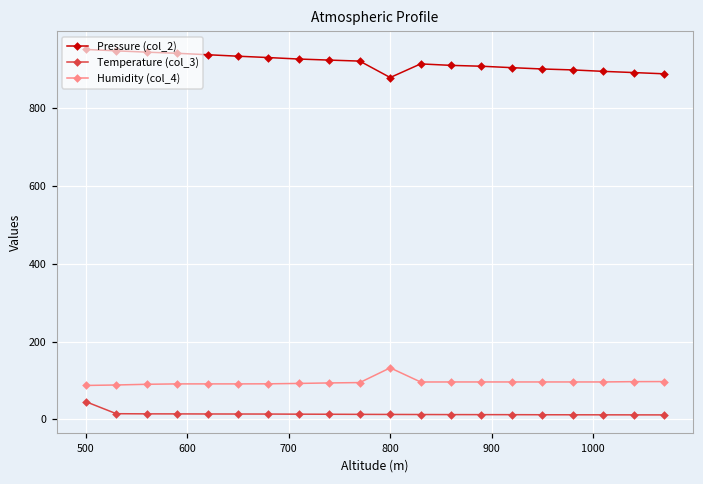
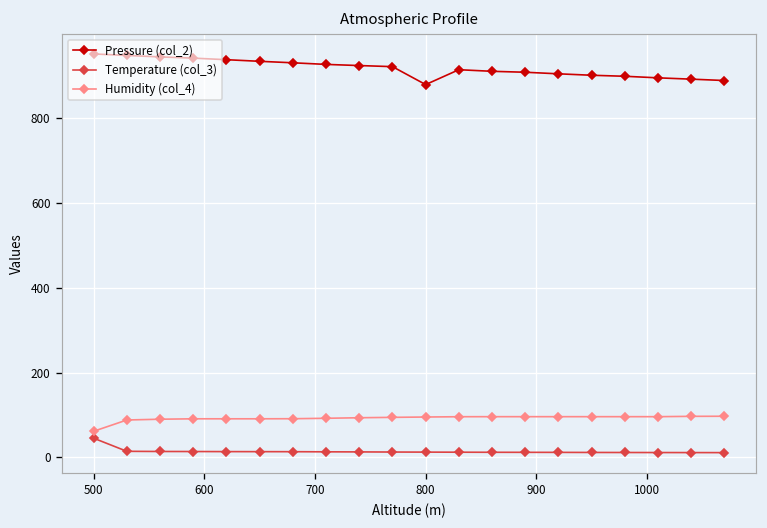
Humidity (col_4), 500: 90 -> 60
Humidity (col_4), 800: 130 -> 100
